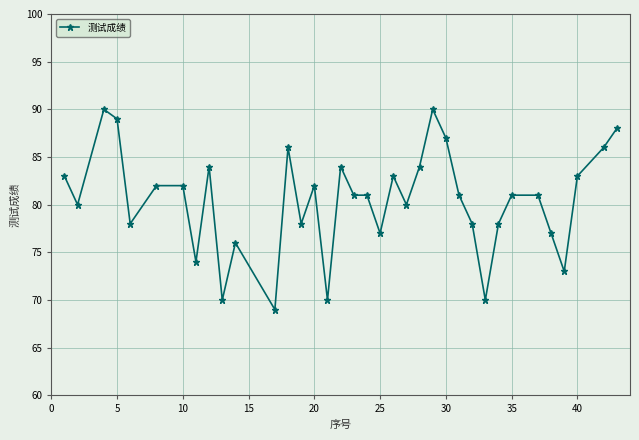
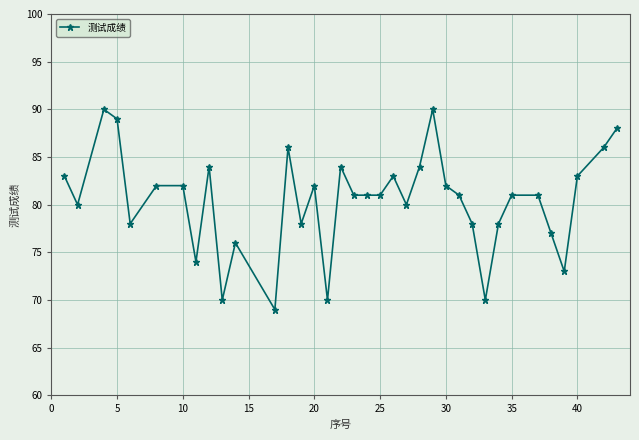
25: 77 -> 81
30: 87 -> 82
